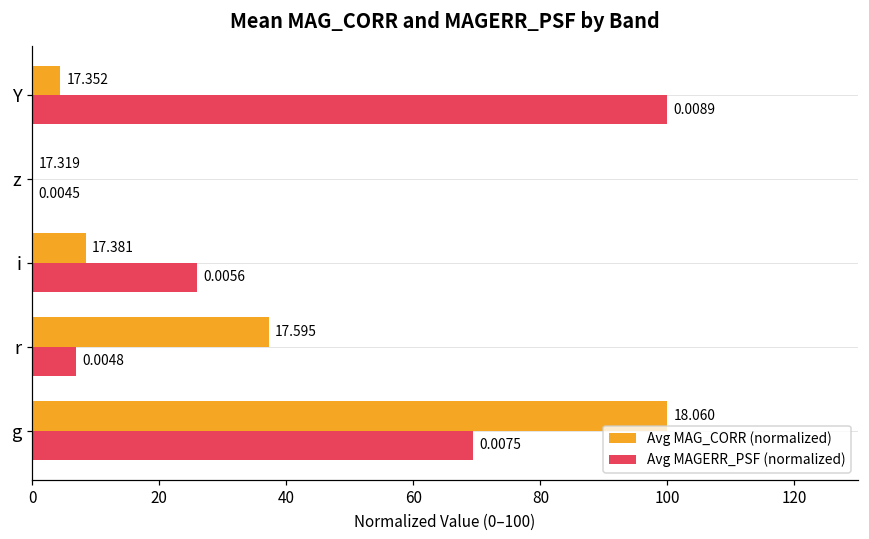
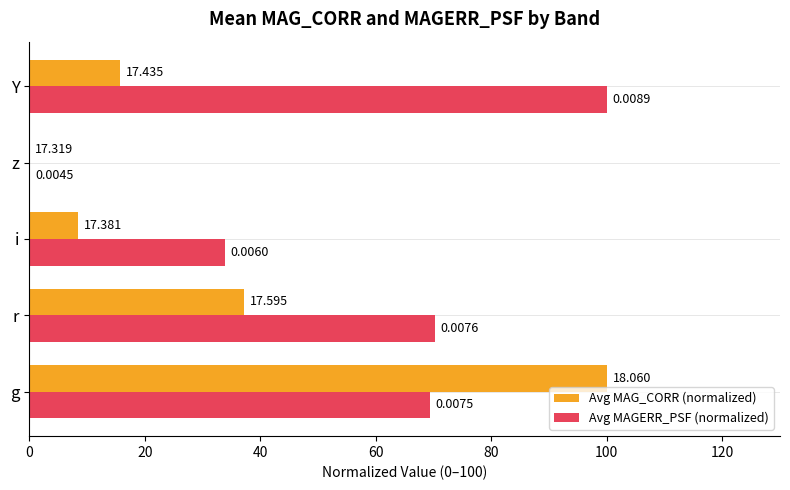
Avg MAG_CORR (normalized), Y: 17.352 -> 17.435
Avg MAGERR_PSF (normalized), i: 0.0056 -> 0.0060
Avg MAGERR_PSF (normalized), r: 0.0048 -> 0.0076
